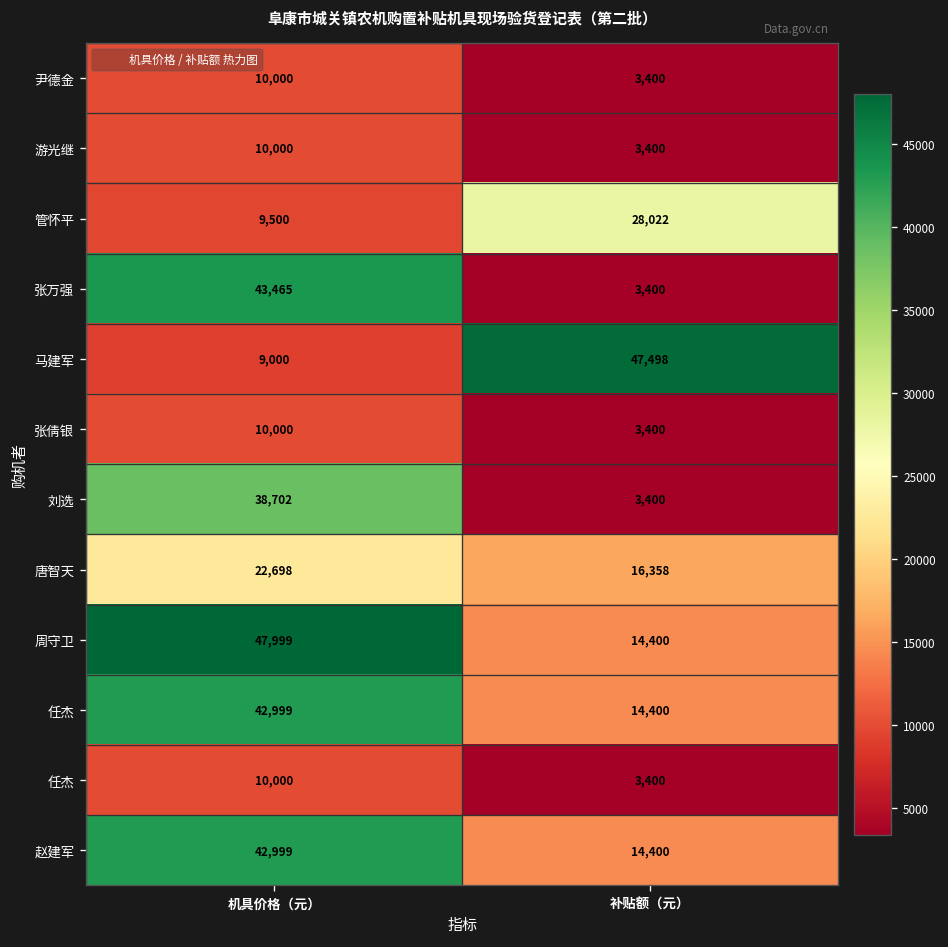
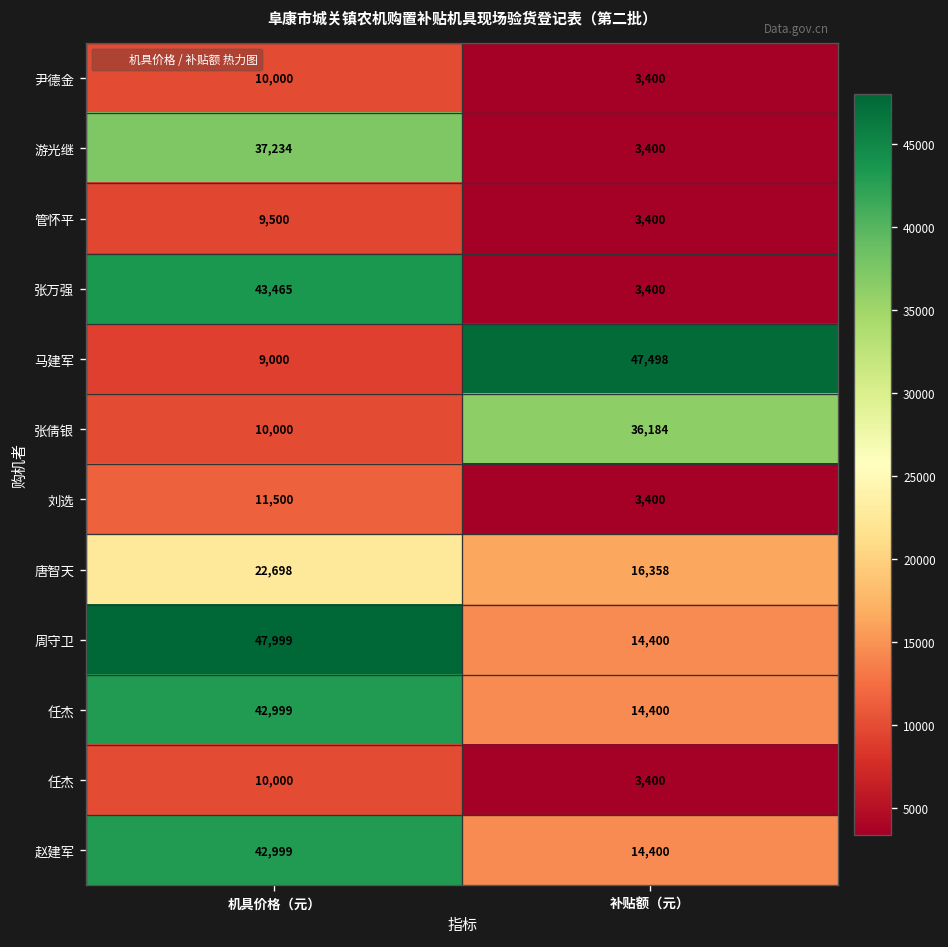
游光继, 机具价格（元）: 10,000 -> 37,234
管怀平, 补贴额（元）: 28,022 -> 3,400
张倩银, 补贴额（元）: 3,400 -> 36,184
刘选, 机具价格（元）: 38,702 -> 11,500
